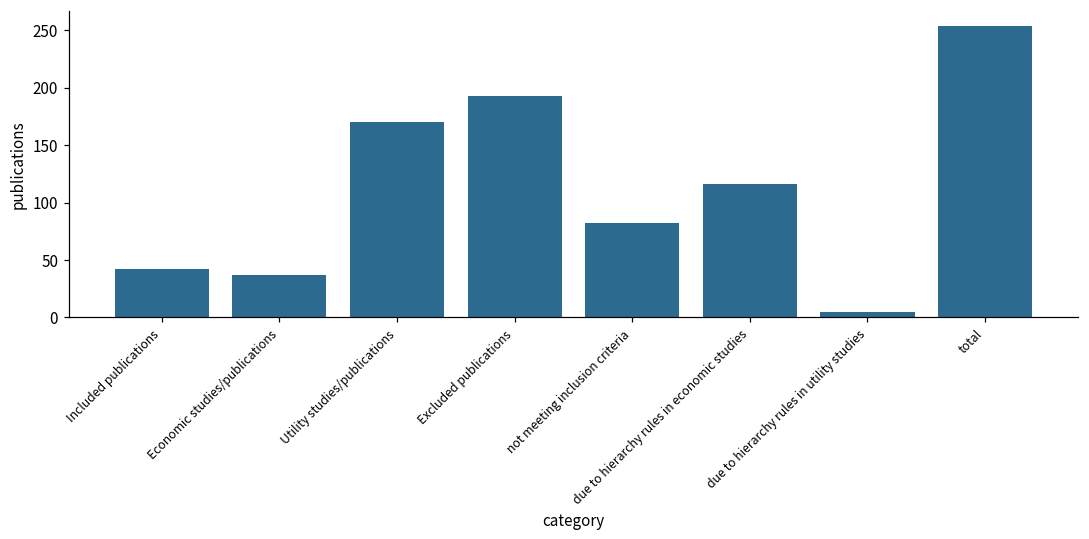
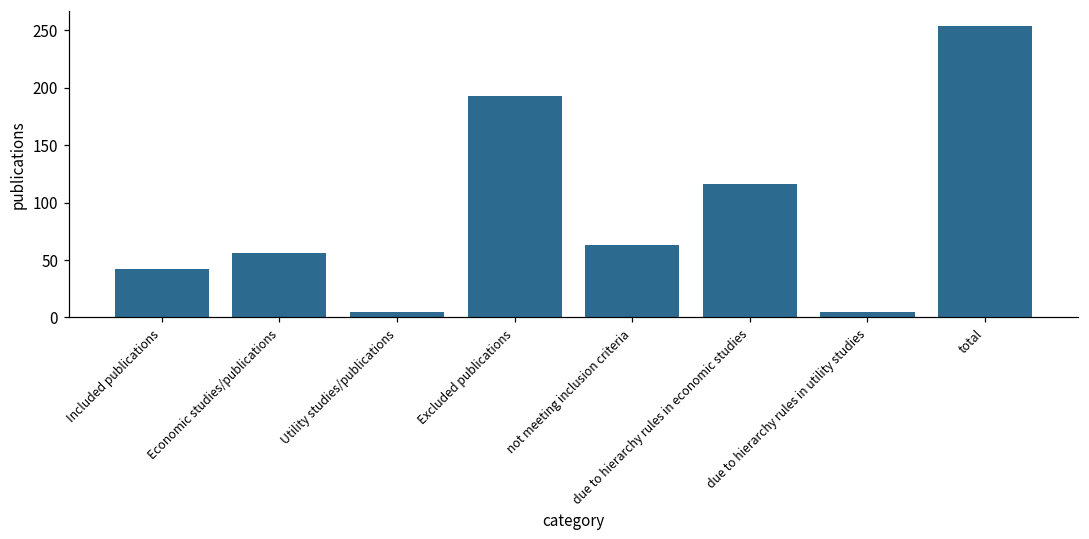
Economic studies/publications: 37 -> 56
Utility studies/publications: 170 -> 5
not meeting inclusion criteria: 82 -> 63
